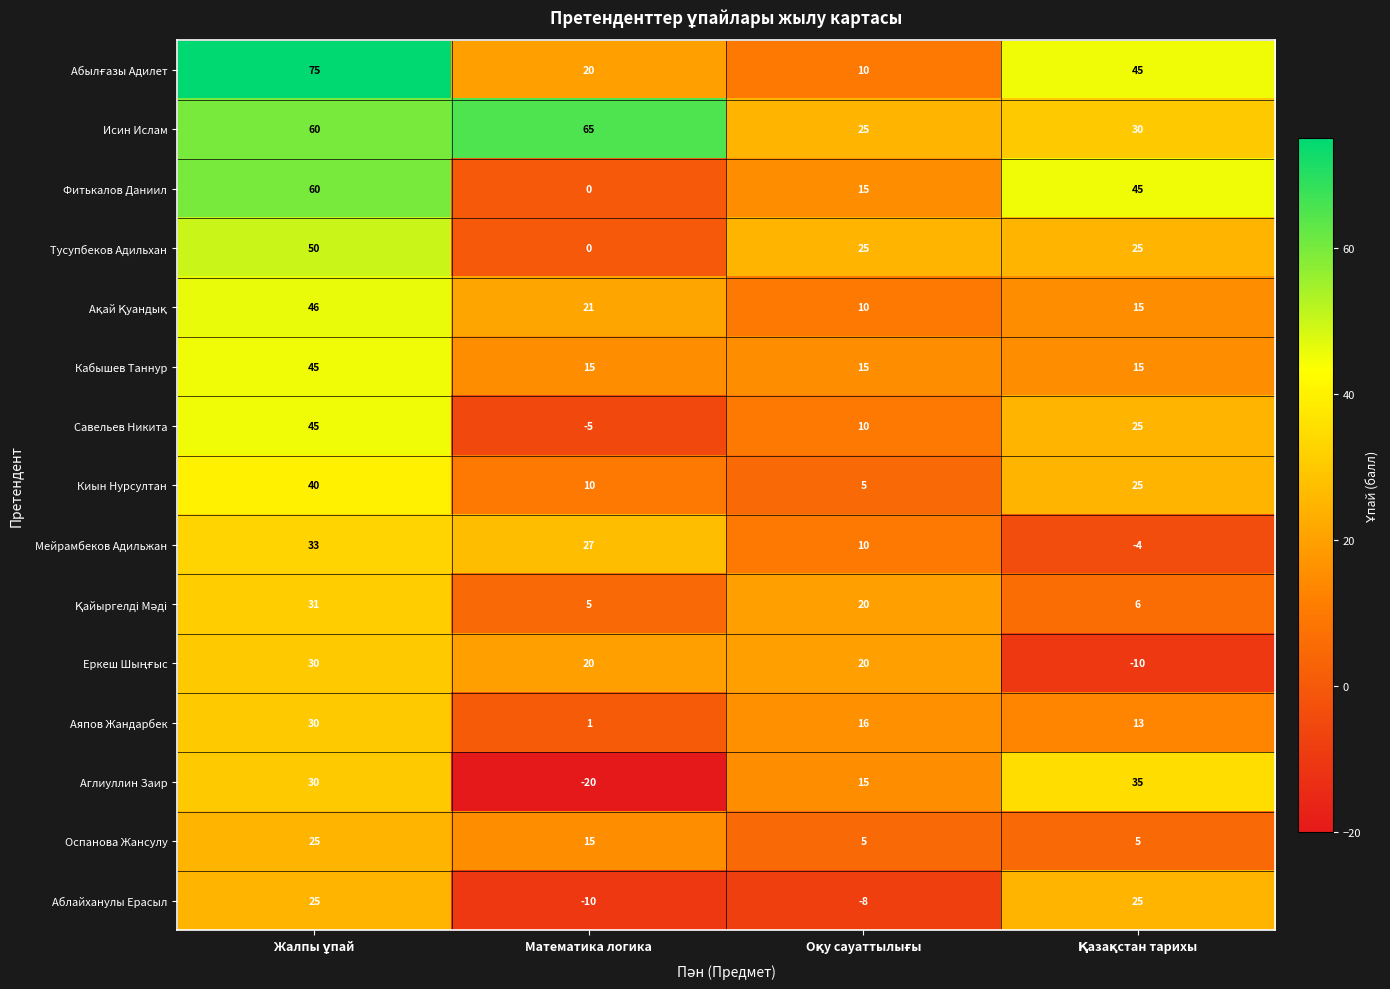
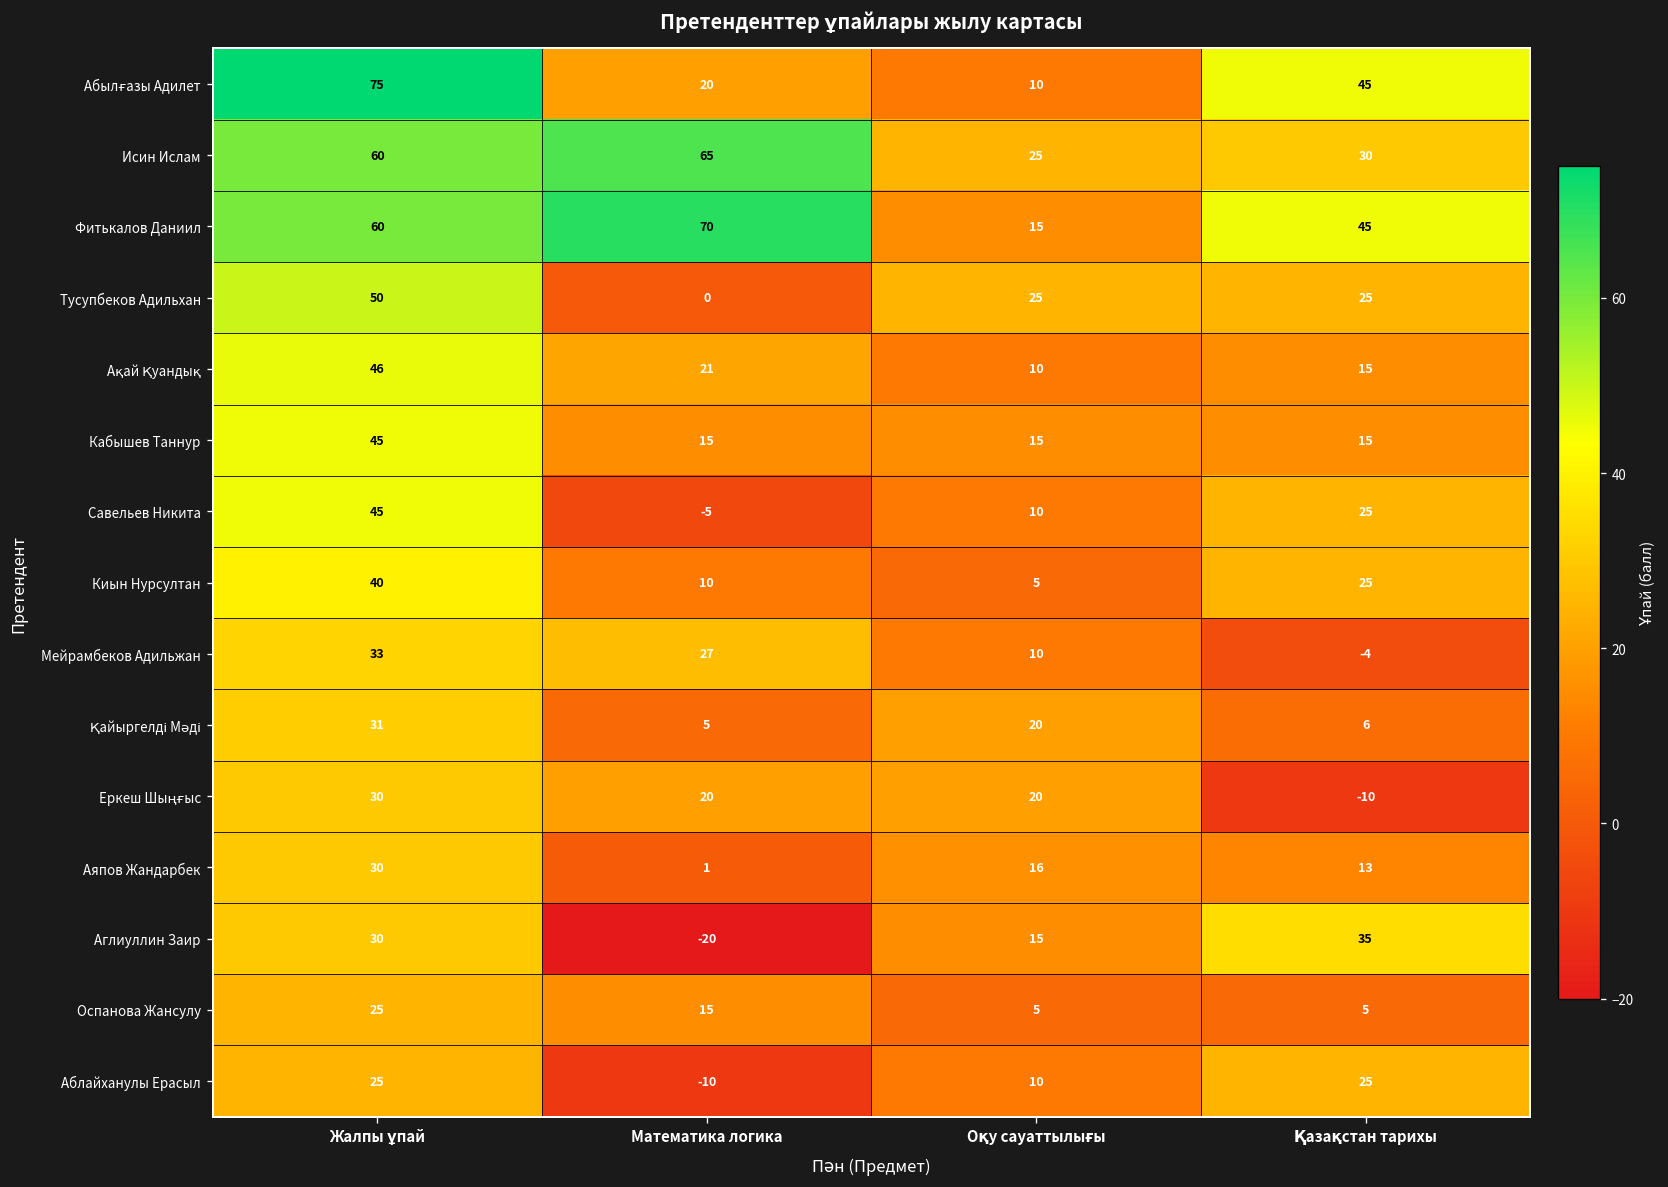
Фитькалов Даниил, Математика логика: 0 -> 70
Аблайханулы Ерасыл, Оқу сауаттылығы: -8 -> 10
